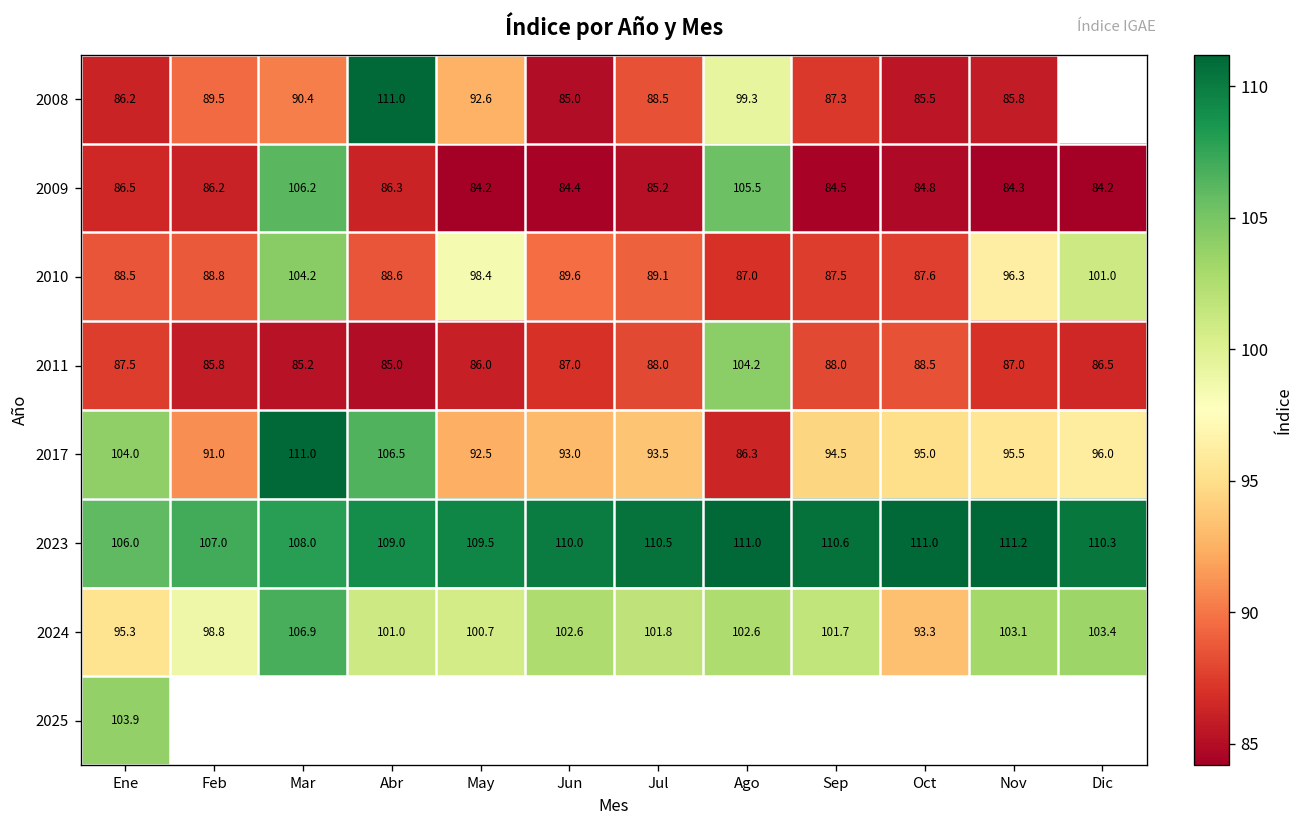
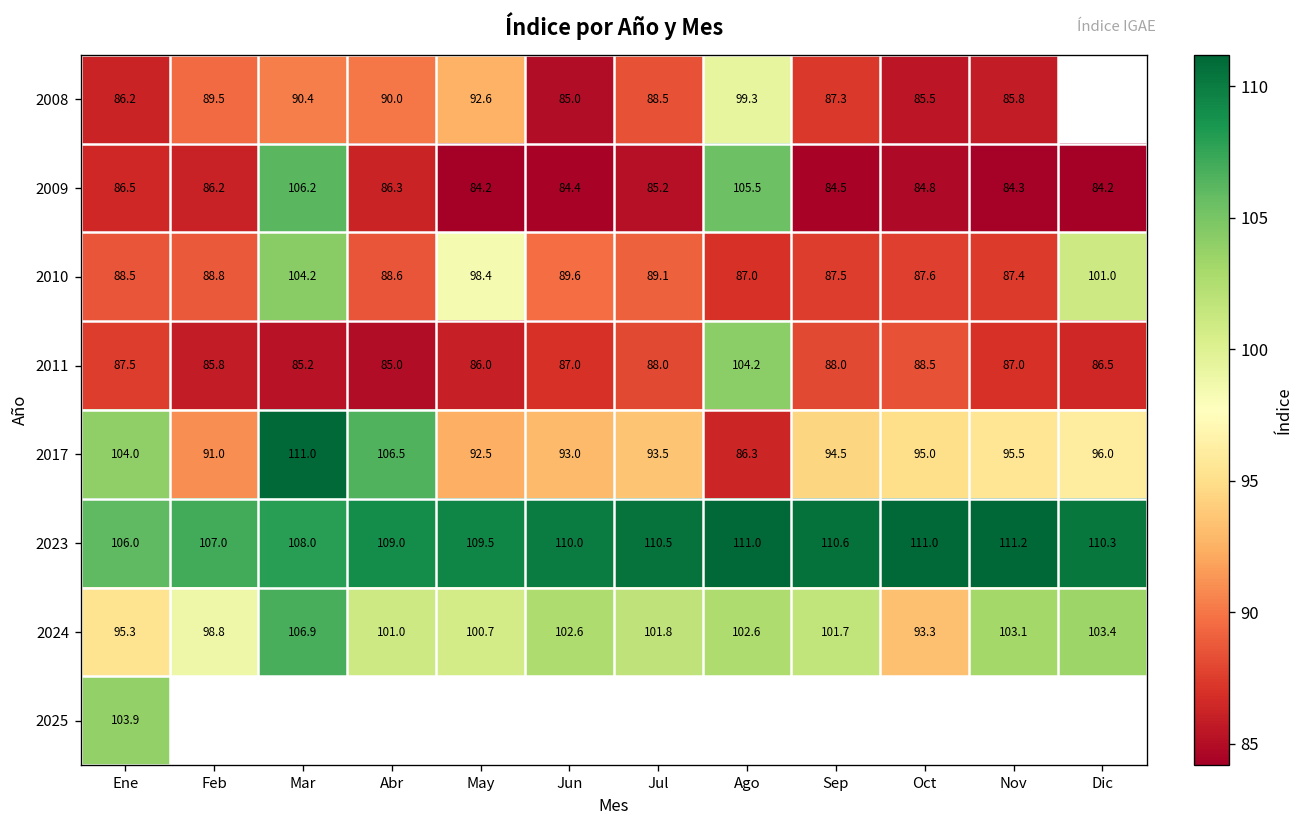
2008, Abr: 111.0 -> 90.0
2010, Nov: 96.3 -> 87.4
